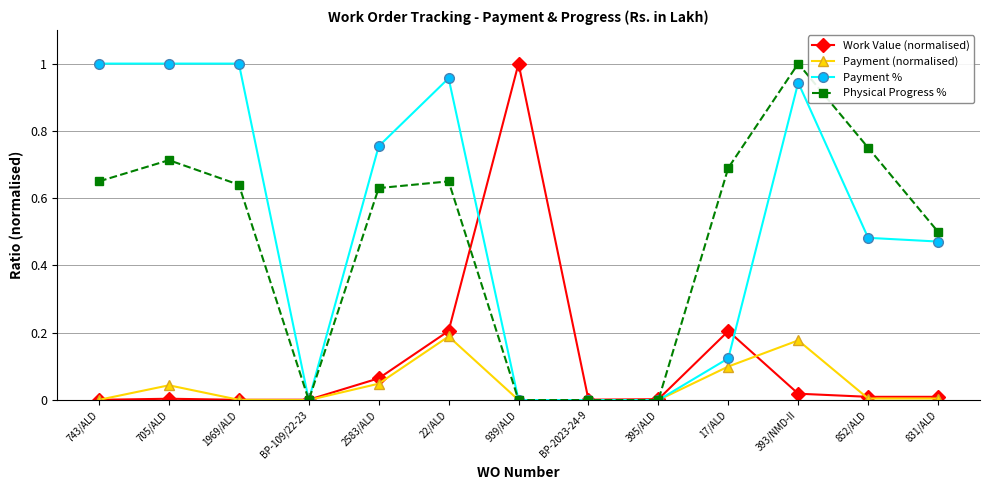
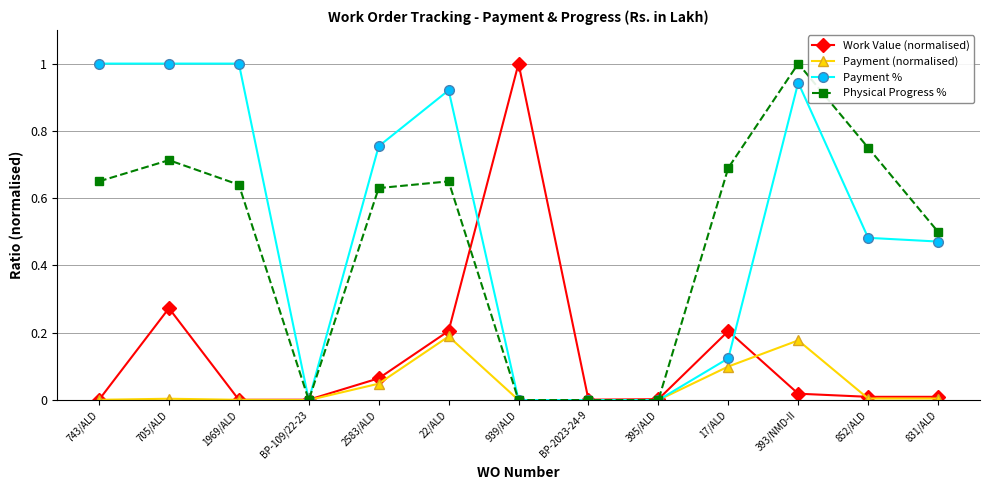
Work Value (normalised), 705/ALD: 0.00 -> 0.27
Payment (normalised), 705/ALD: 0.04 -> 0.00
Payment %, 22/ALD: 0.96 -> 0.92
